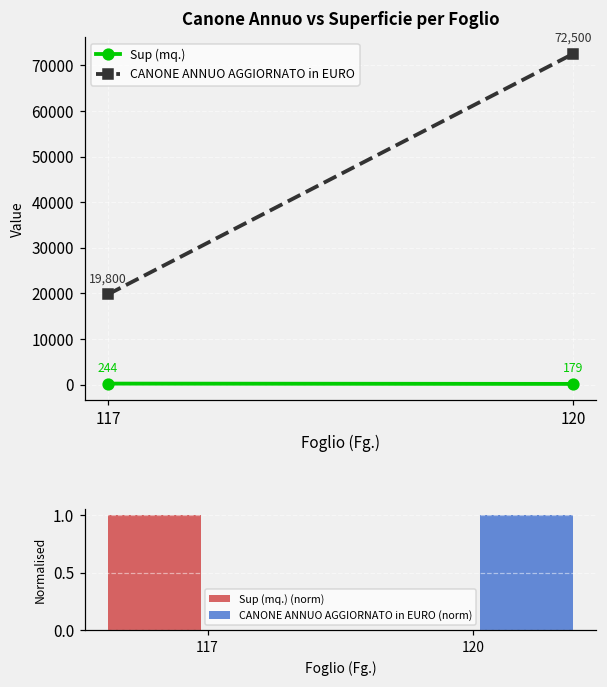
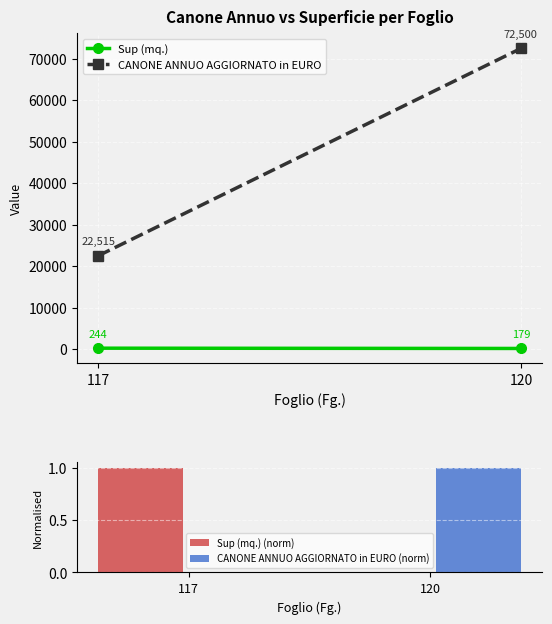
Canone Annuo vs Superficie per Foglio, CANONE ANNUO AGGIORNATO in EURO, 117: 19,800 -> 22,515
